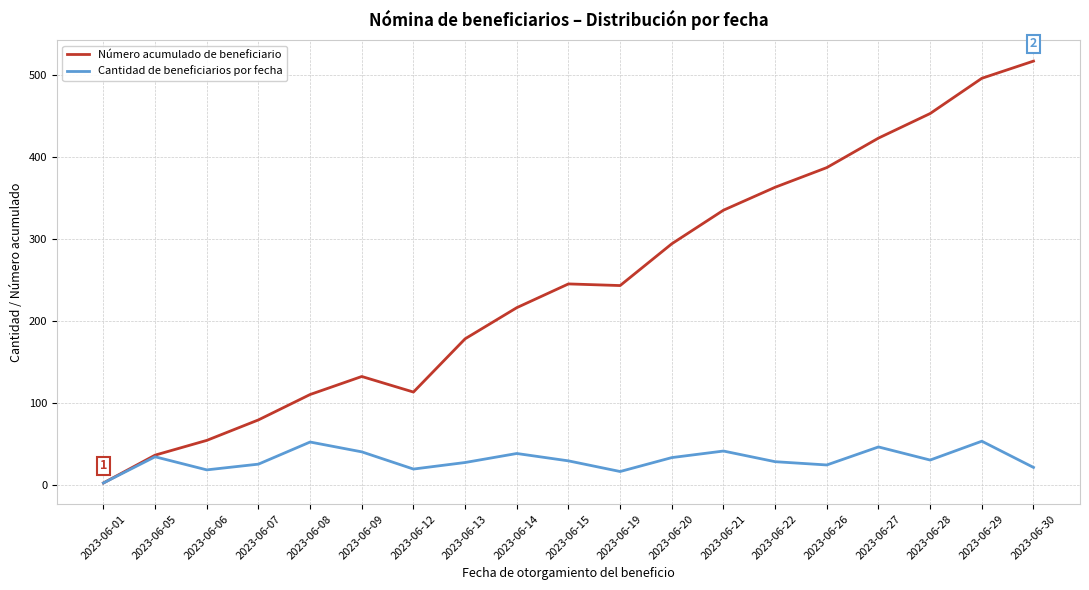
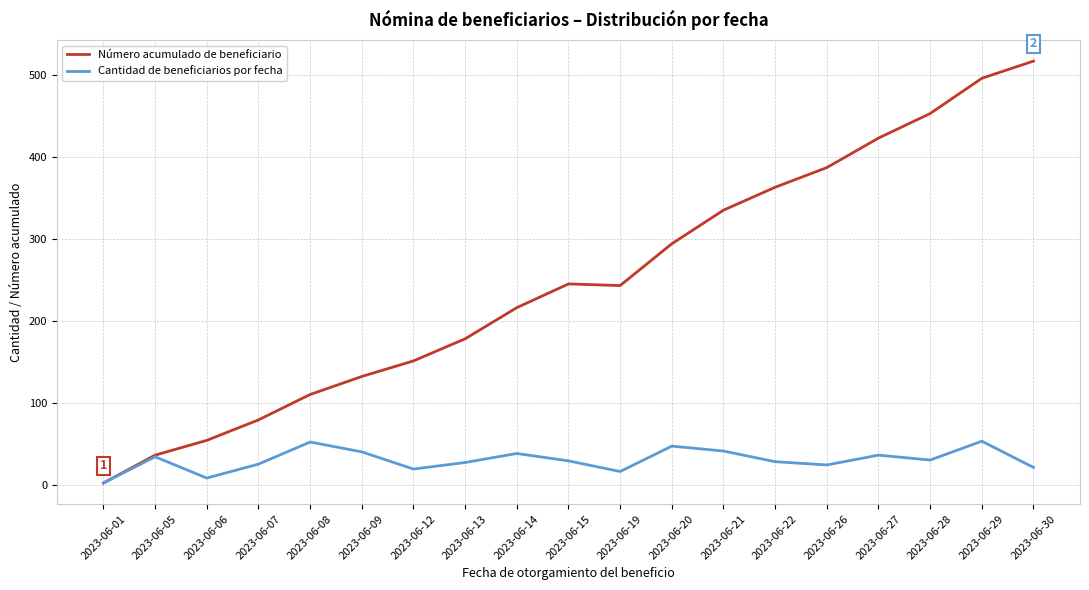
Cantidad de beneficiarios por fecha, 2023-06-06: 20 -> 10
Número acumulado de beneficiario, 2023-06-12: 110 -> 150
Cantidad de beneficiarios por fecha, 2023-06-20: 30 -> 50
Cantidad de beneficiarios por fecha, 2023-06-27: 50 -> 40
